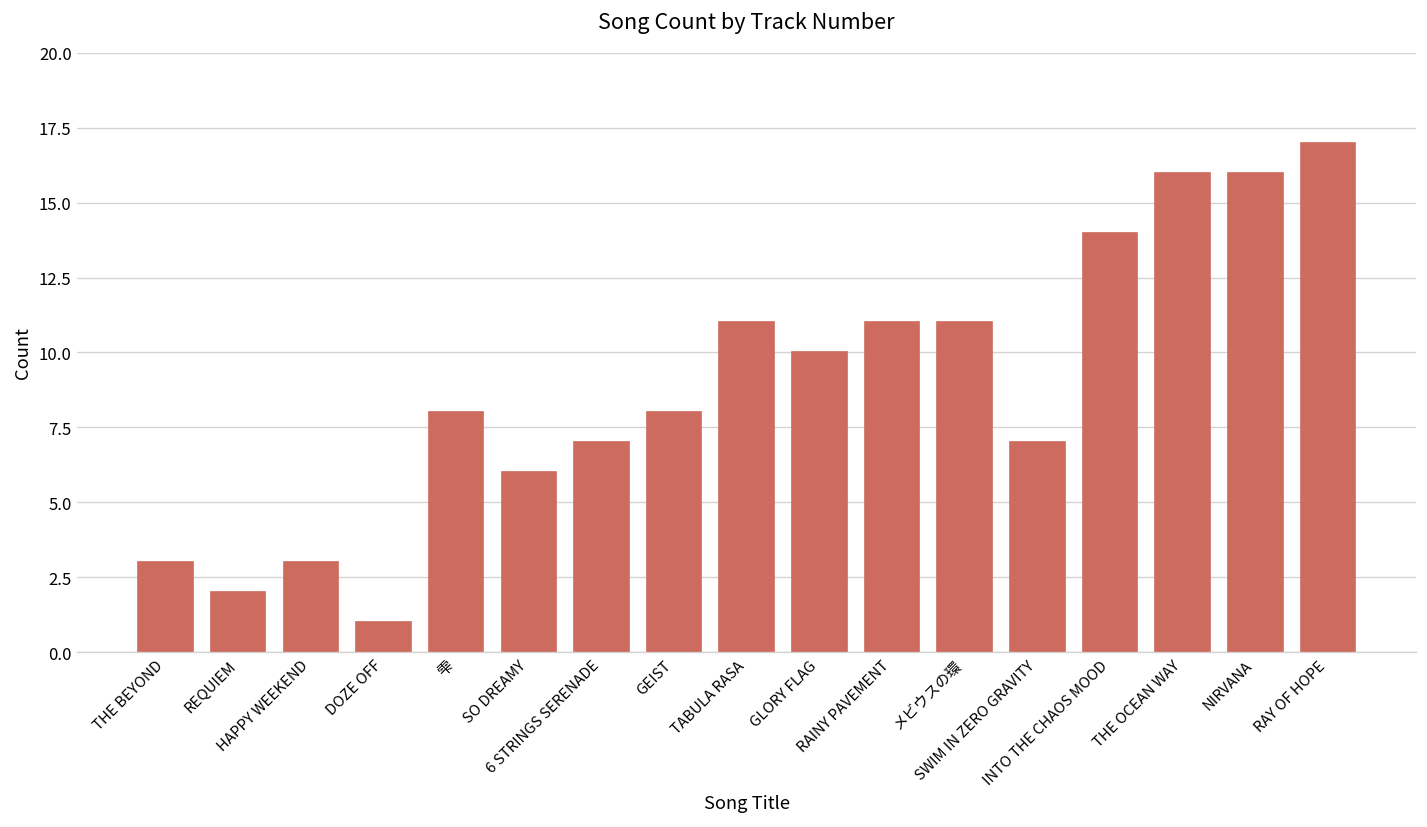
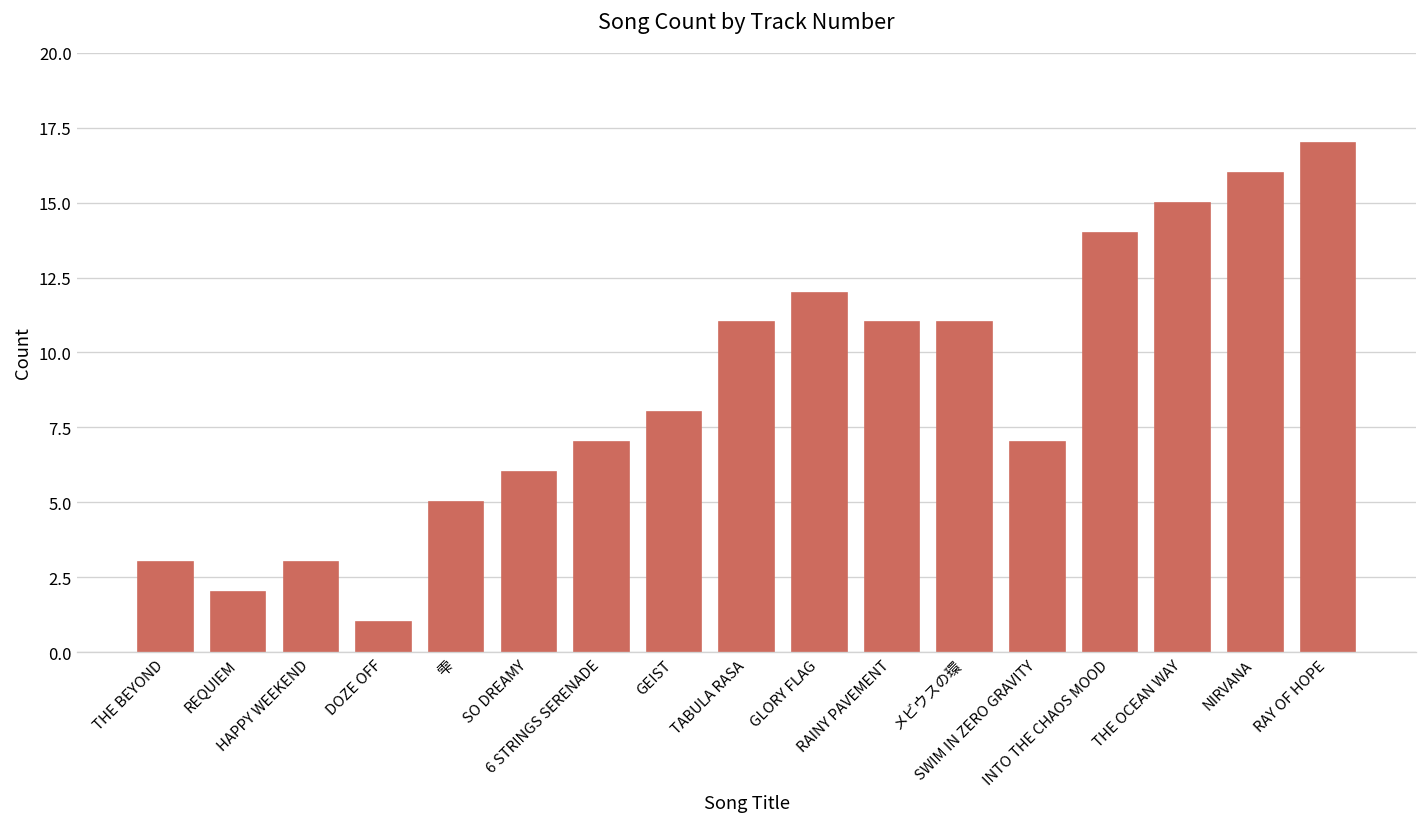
雫: 8 -> 5
GLORY FLAG: 10 -> 12
THE OCEAN WAY: 16 -> 15
